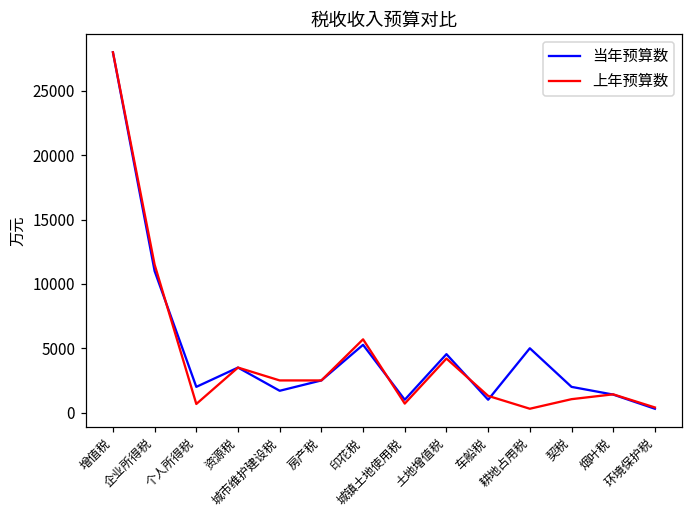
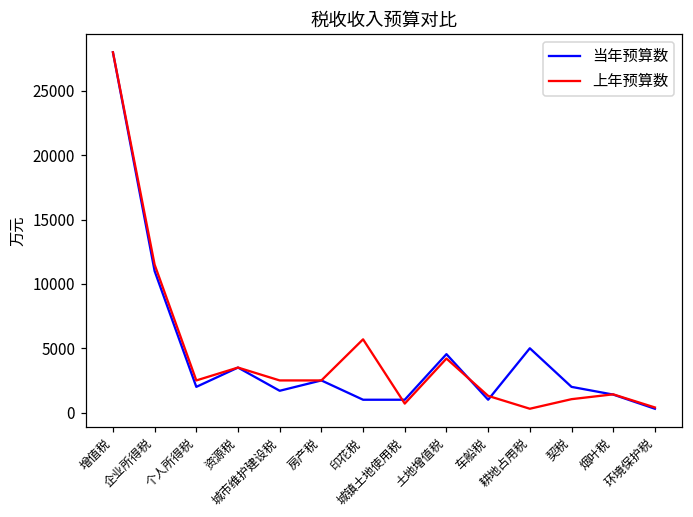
上年预算数, 个人所得税: 700 -> 2500
当年预算数, 印花税: 5300 -> 1000
